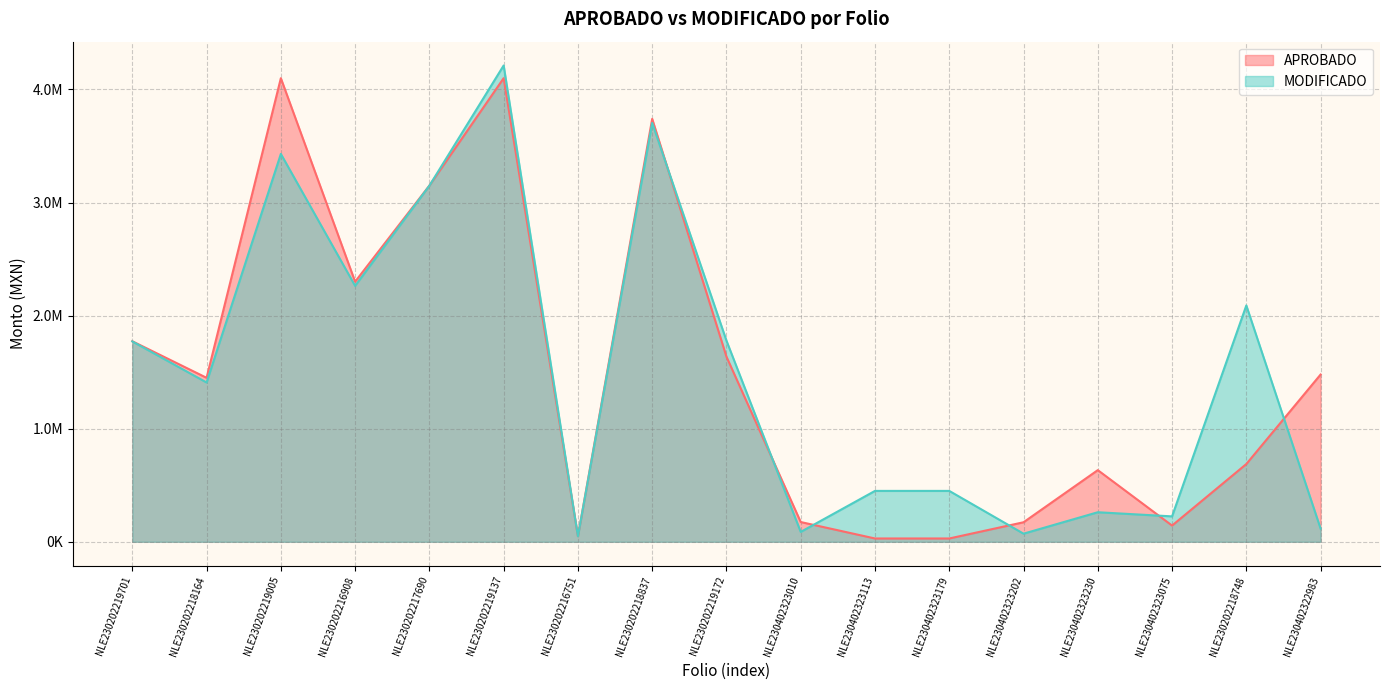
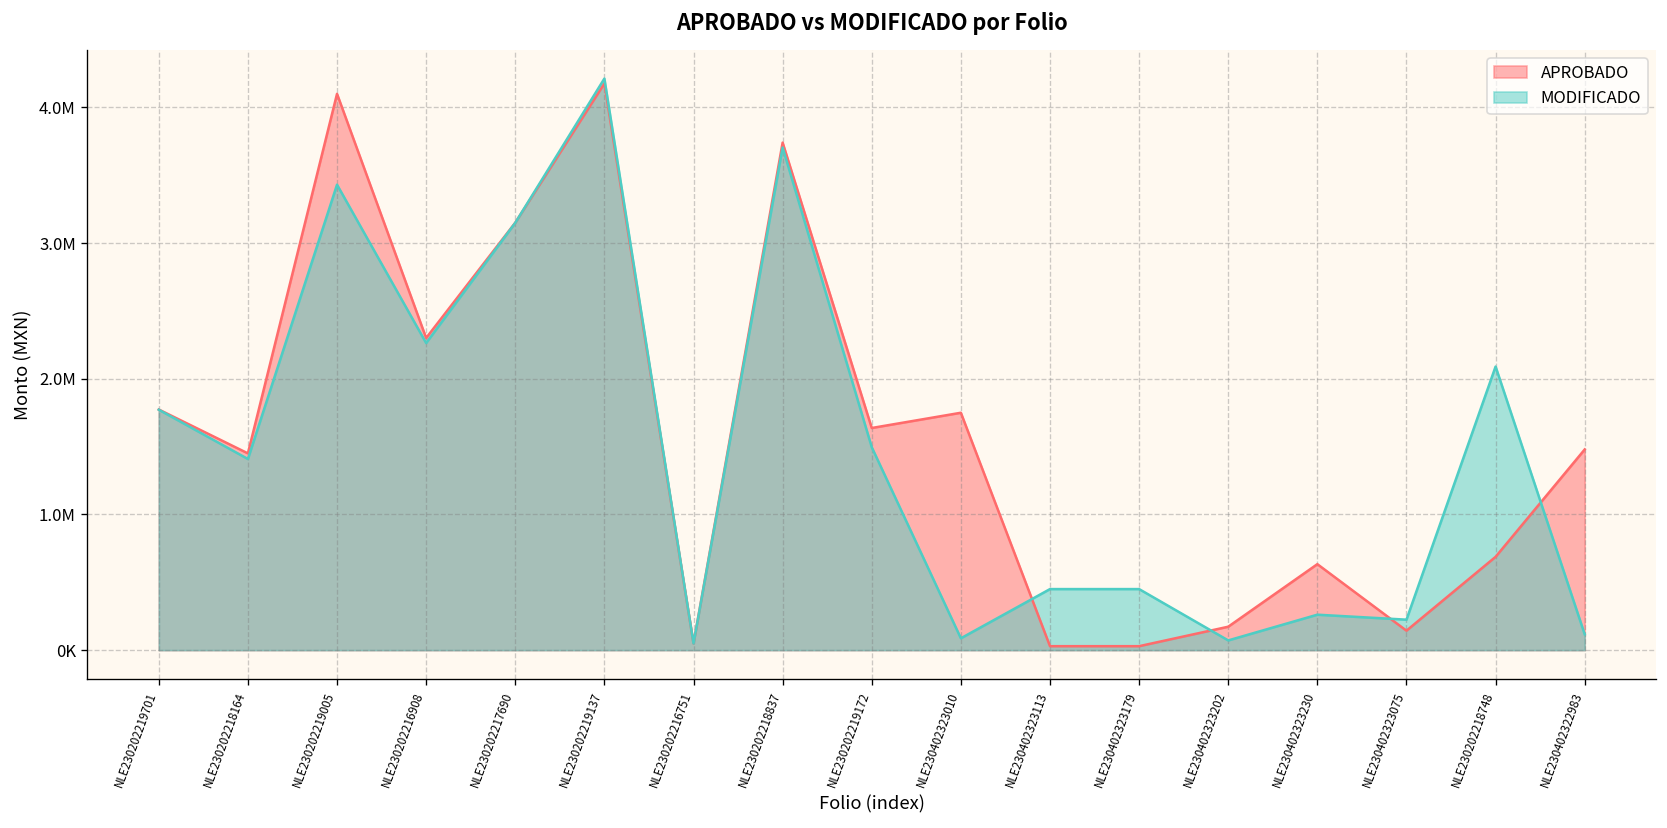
APROBADO, NLE230202219137: 4100000 -> 4180000
MODIFICADO, NLE230202219172: 1780000 -> 1500000
APROBADO, NLE230402323010: 170000 -> 1750000
